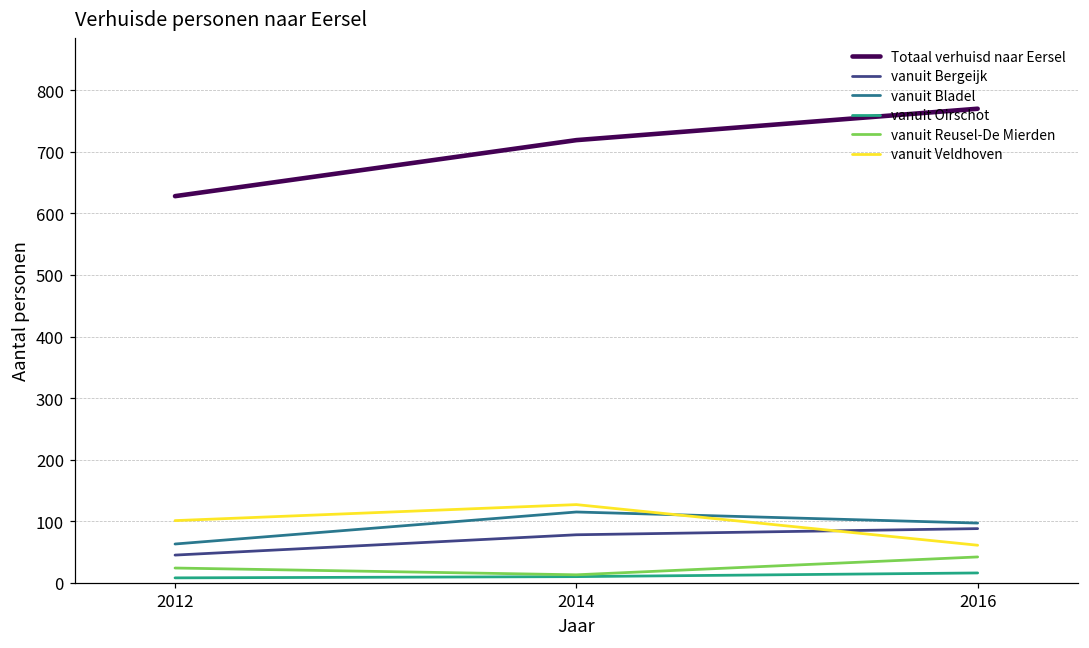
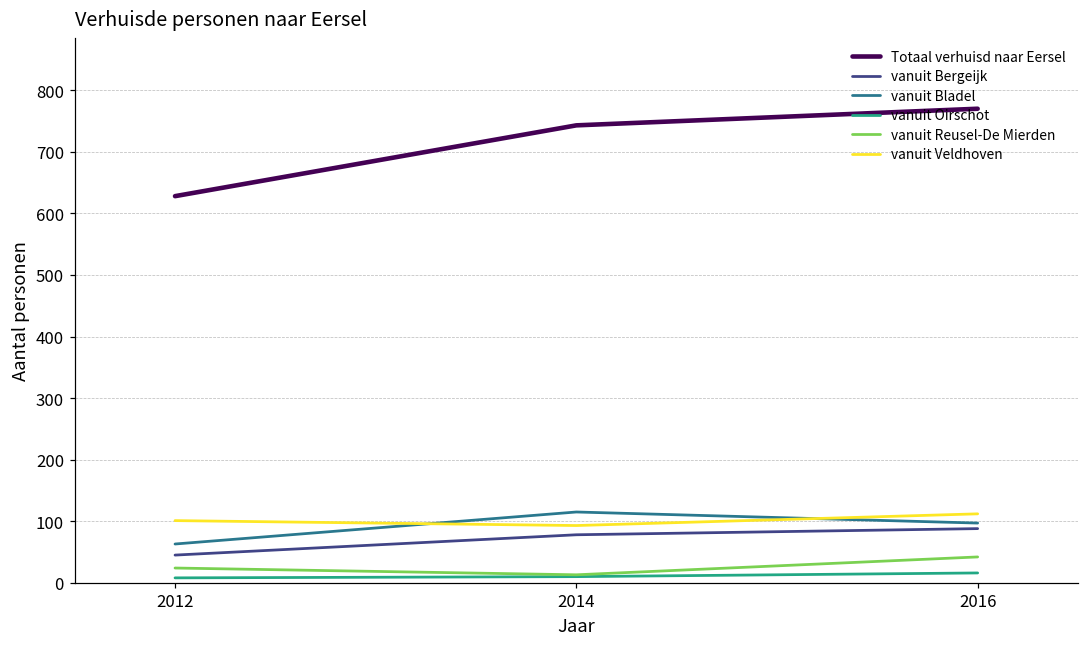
Totaal verhuisd naar Eersel, 2014: 720 -> 740
vanuit Veldhoven, 2014: 130 -> 90
vanuit Veldhoven, 2016: 60 -> 110
